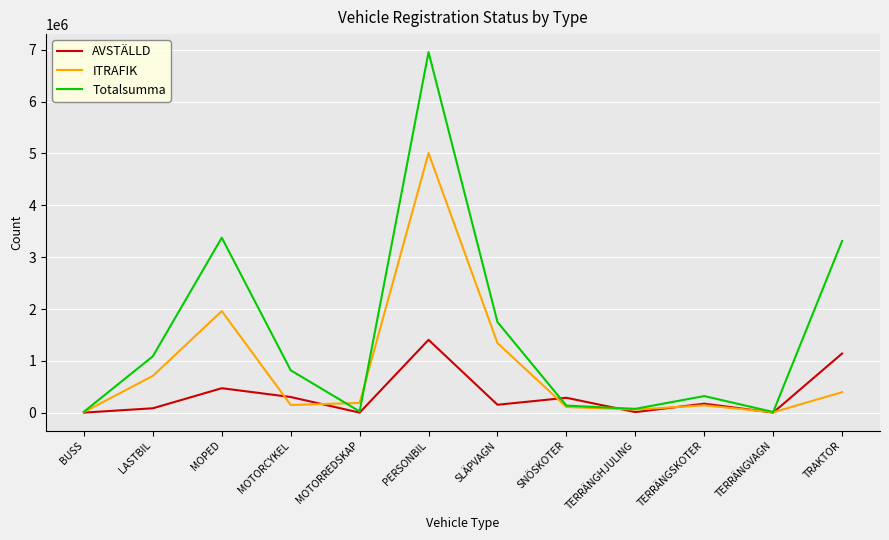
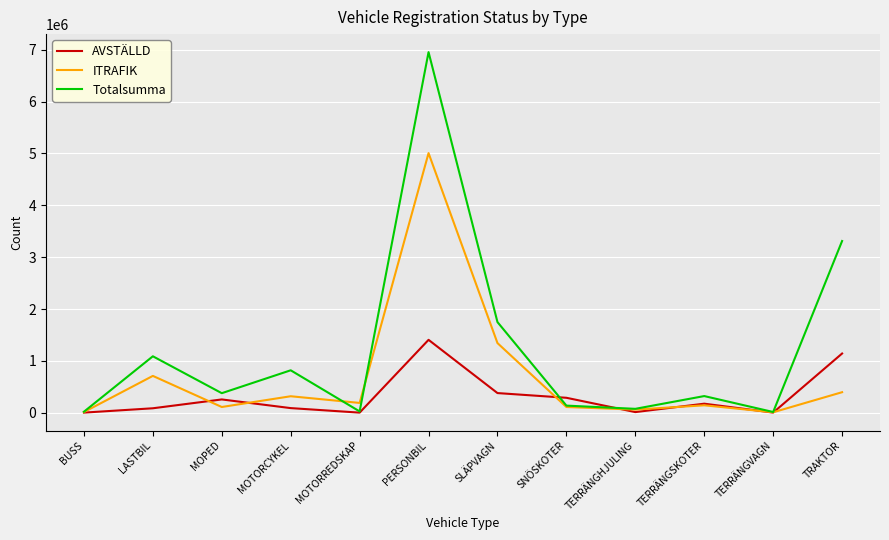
AVSTÄLLD, MOPED: 500000 -> 300000
ITRAFIK, MOPED: 2000000 -> 100000
Totalsumma, MOPED: 3400000 -> 400000
AVSTÄLLD, MOTORCYKEL: 300000 -> 100000
ITRAFIK, MOTORCYKEL: 200000 -> 300000
AVSTÄLLD, SLÄPVAGN: 200000 -> 400000
